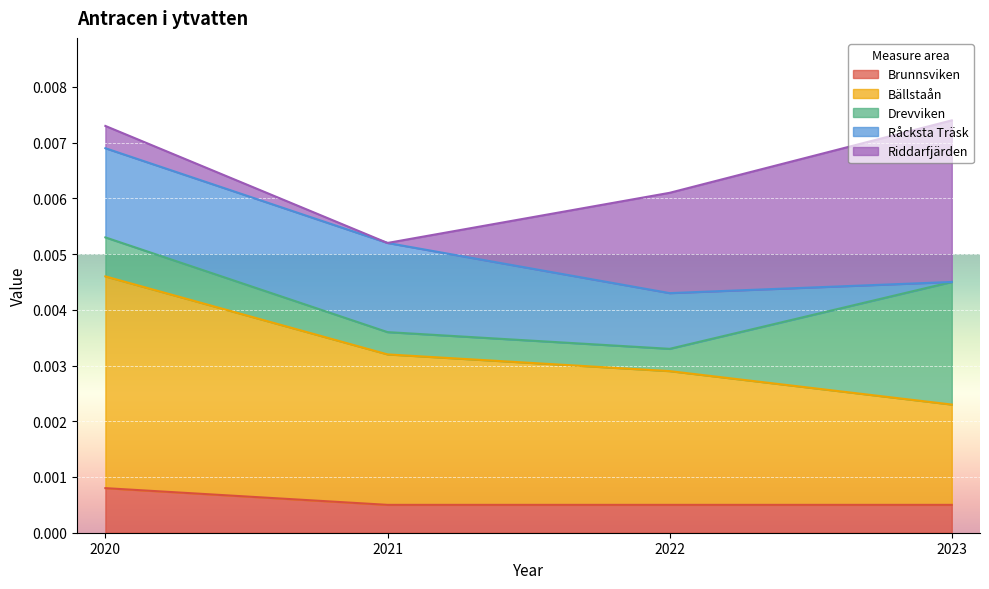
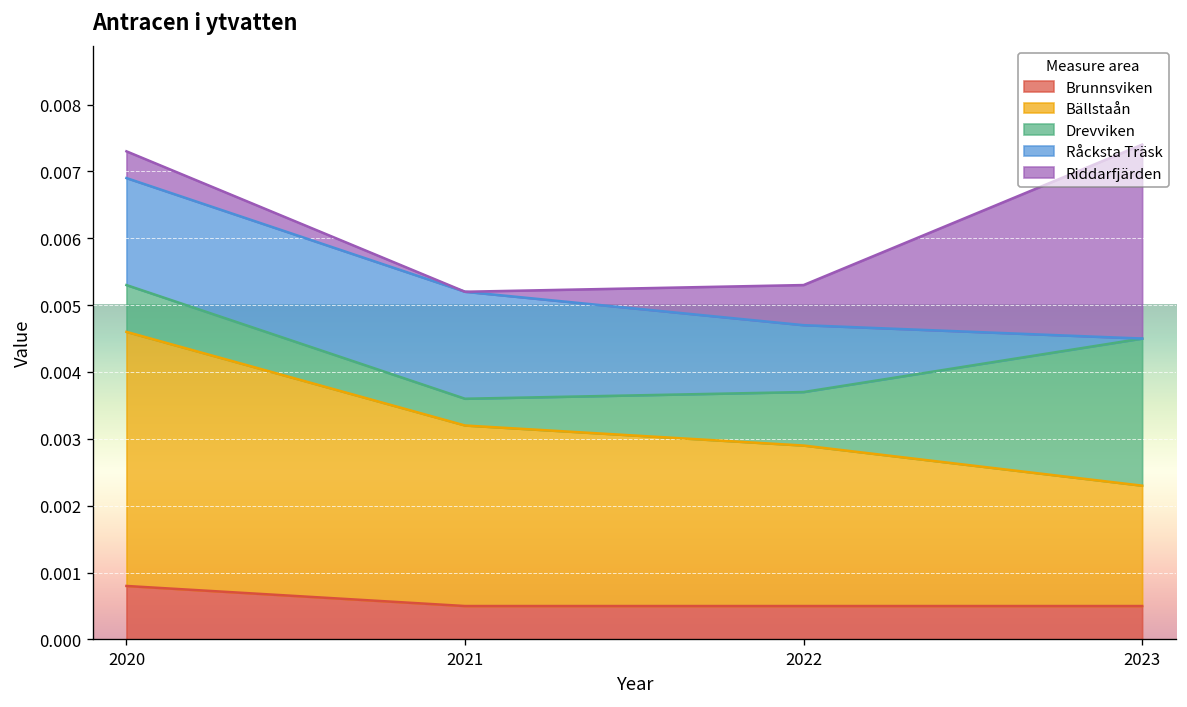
Drevviken, 2022: 0.0004 -> 0.0008
Riddarfjärden, 2022: 0.0018 -> 0.0006
